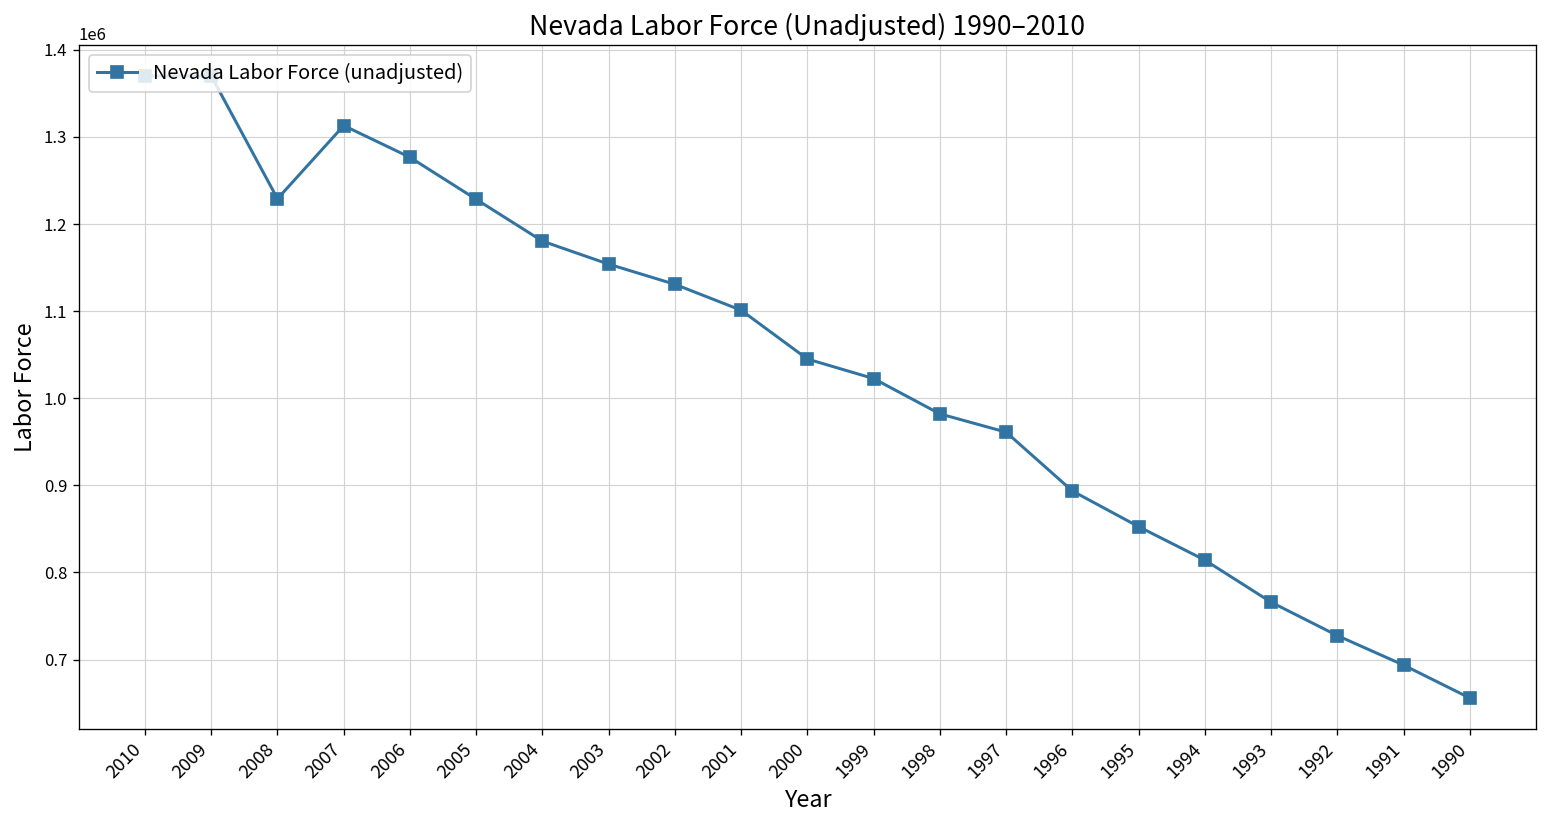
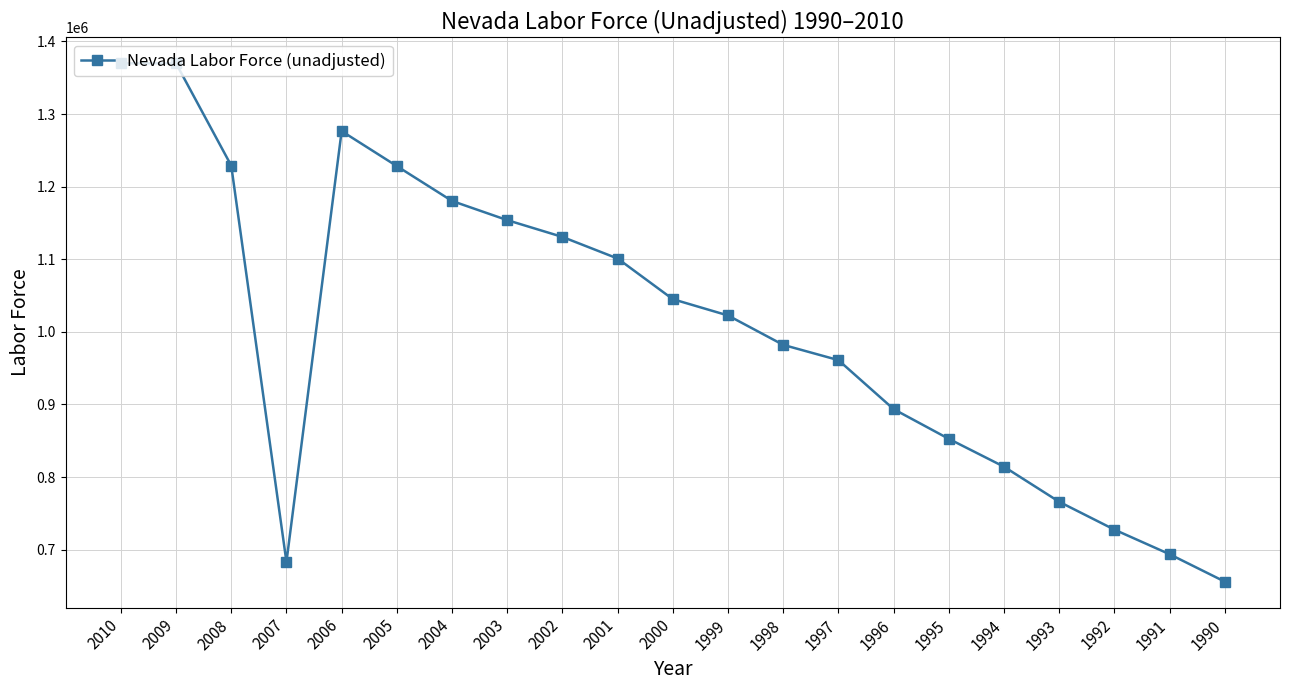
2007: 1310000 -> 680000
